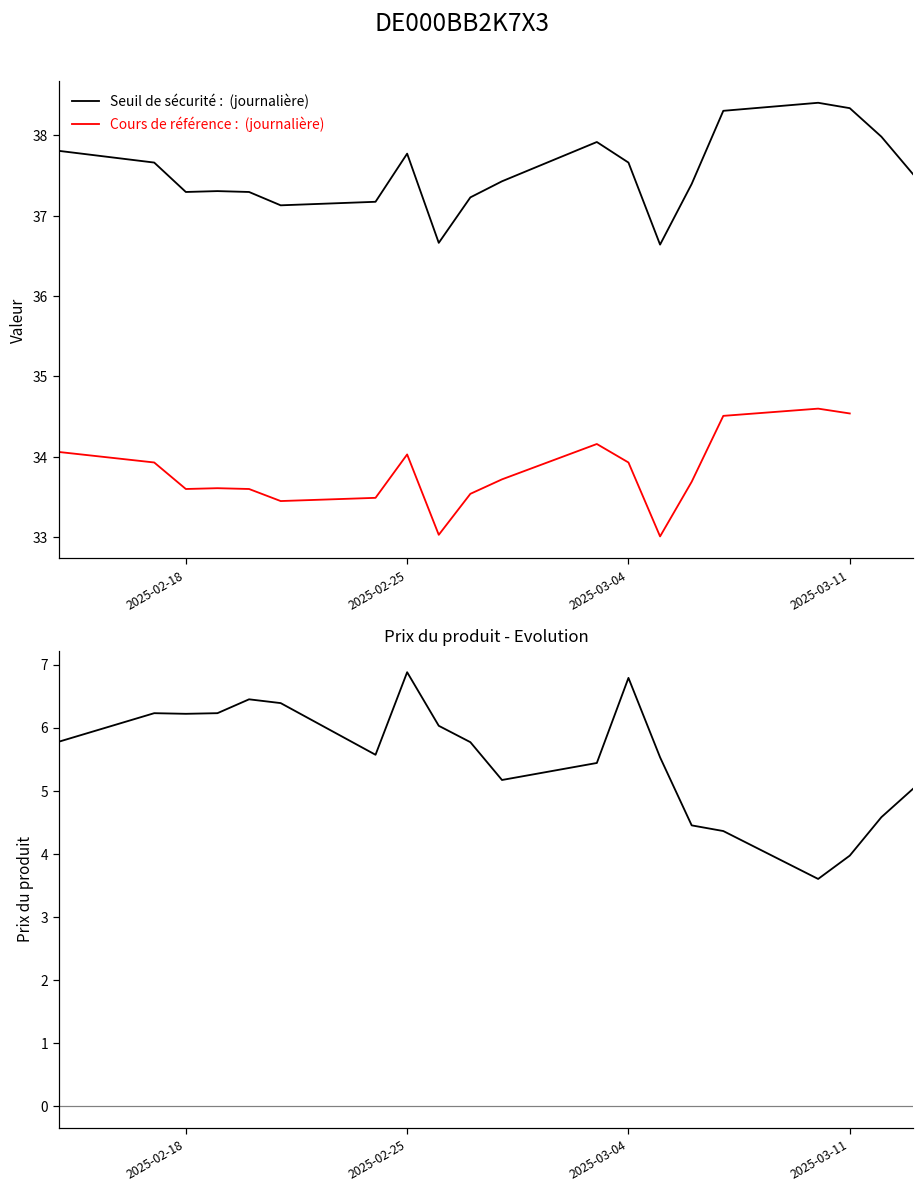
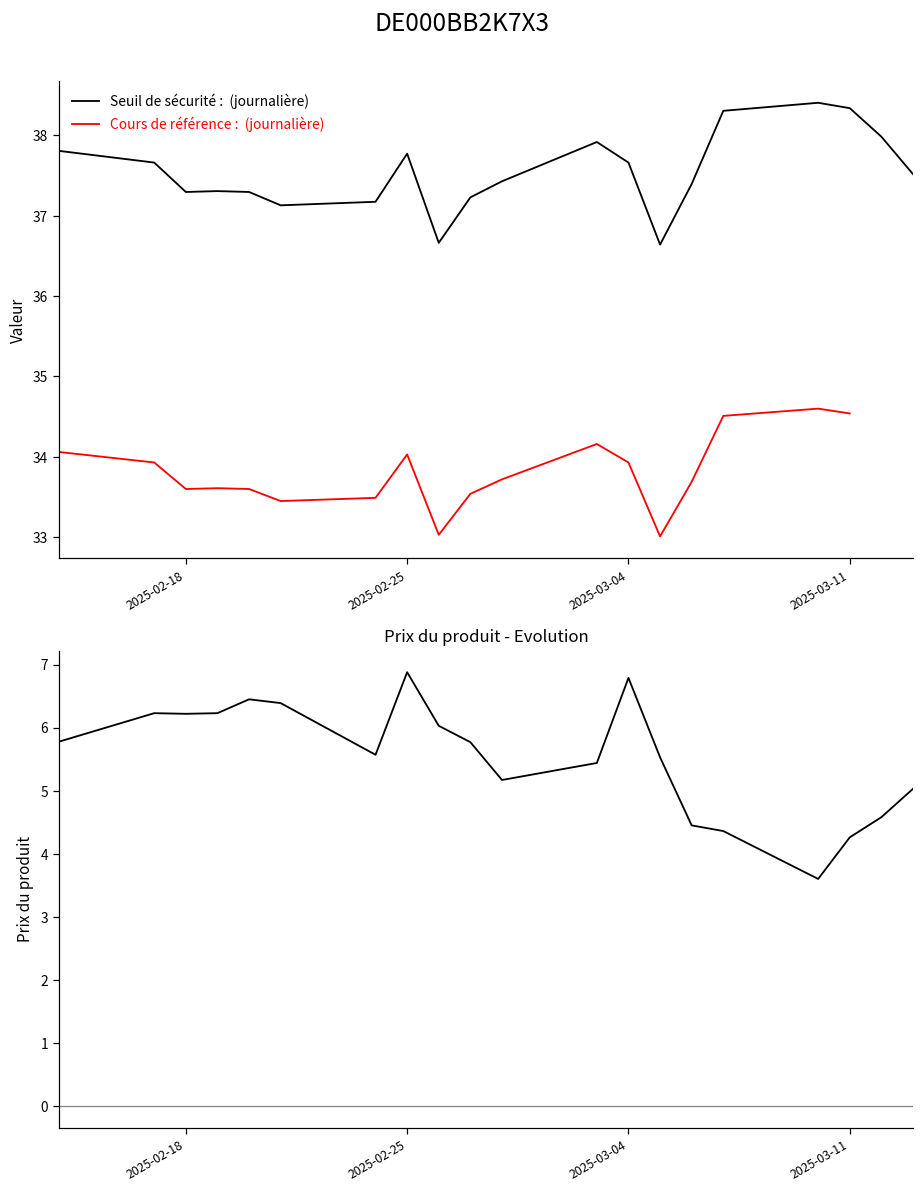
Prix du produit - Evolution, 2025-03-11: 4.0 -> 4.3
